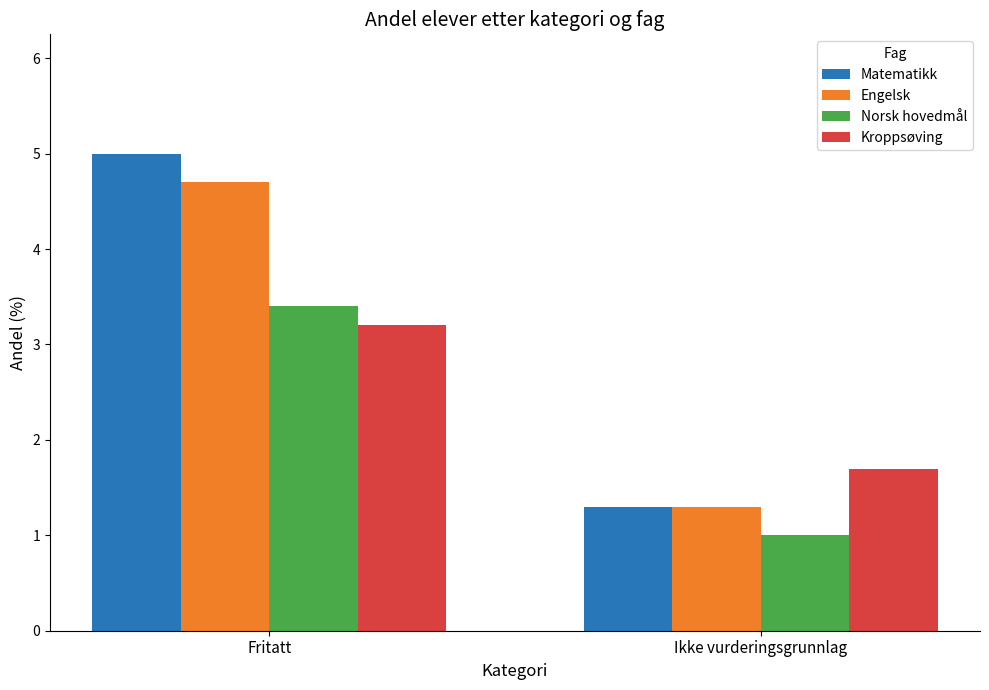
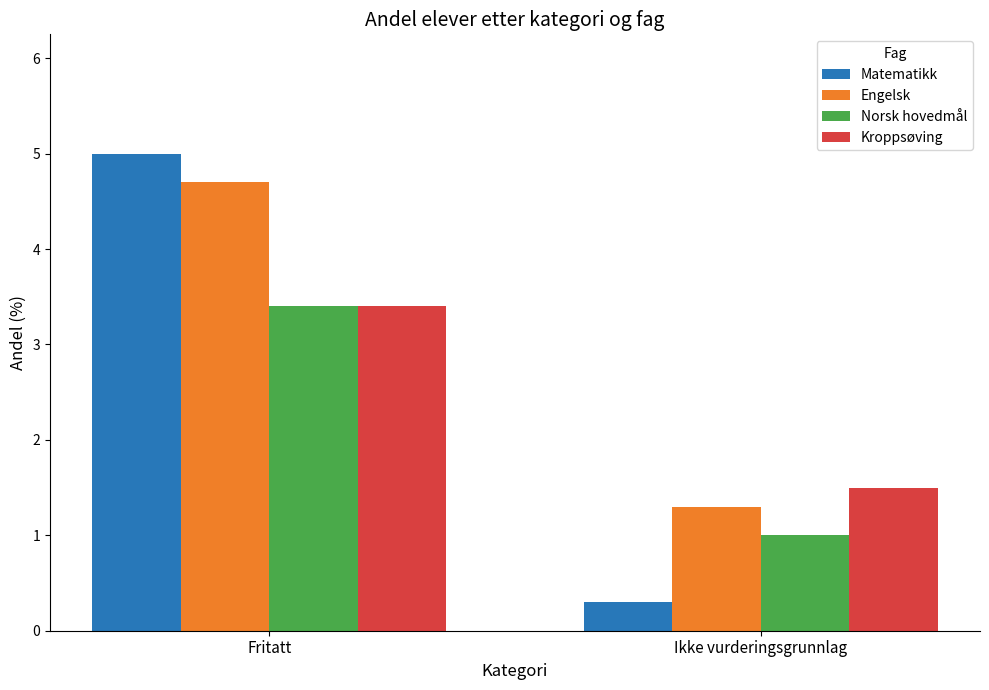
Kroppsøving, Fritatt: 3.2 -> 3.4
Matematikk, Ikke vurderingsgrunnlag: 1.3 -> 0.3
Kroppsøving, Ikke vurderingsgrunnlag: 1.7 -> 1.5
